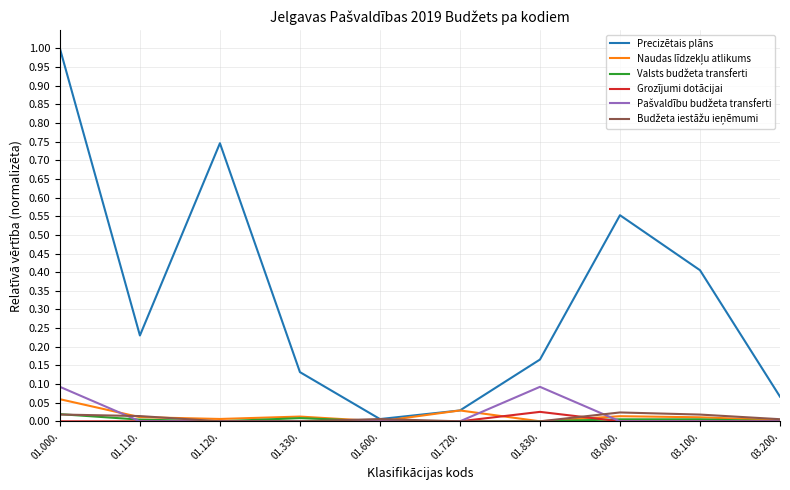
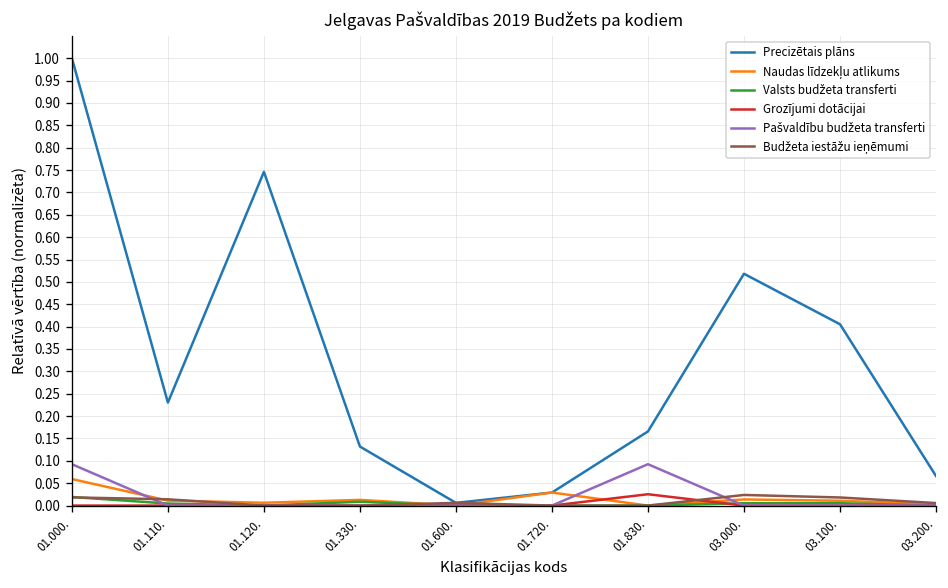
Precizētais plāns, 03.000.: 0.55 -> 0.52
